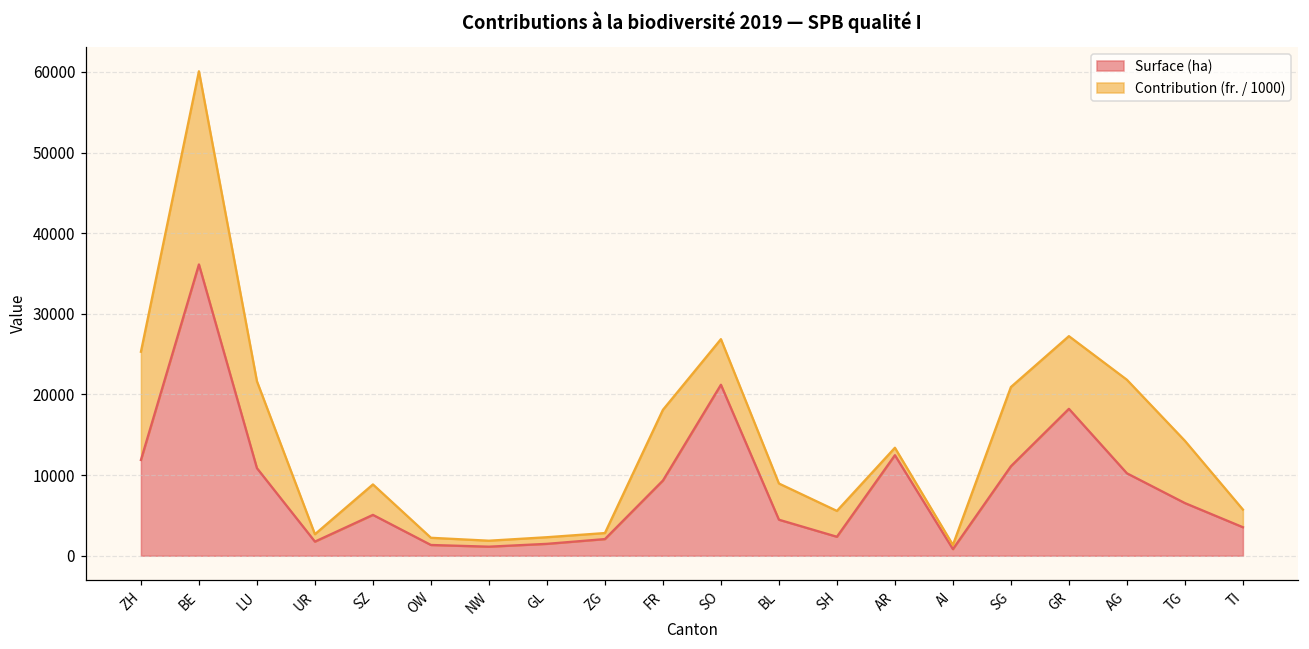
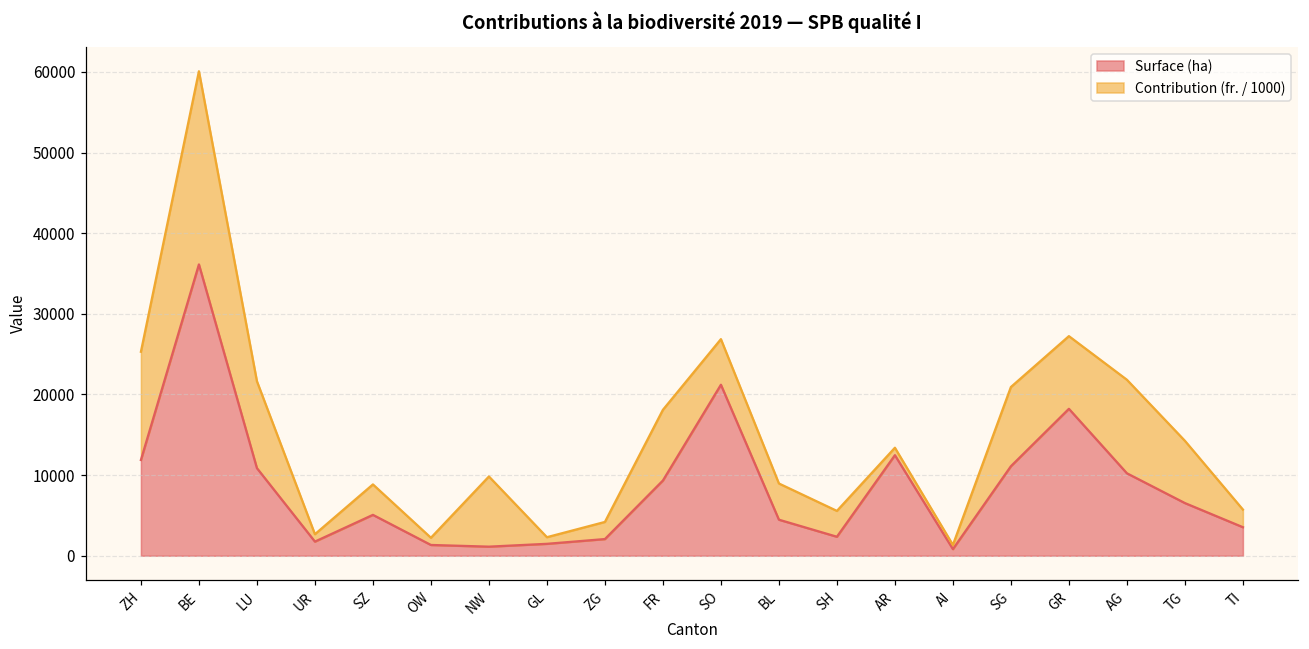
Contribution (fr. / 1000), NW: 1000 -> 9000
Contribution (fr. / 1000), ZG: 1000 -> 2000
